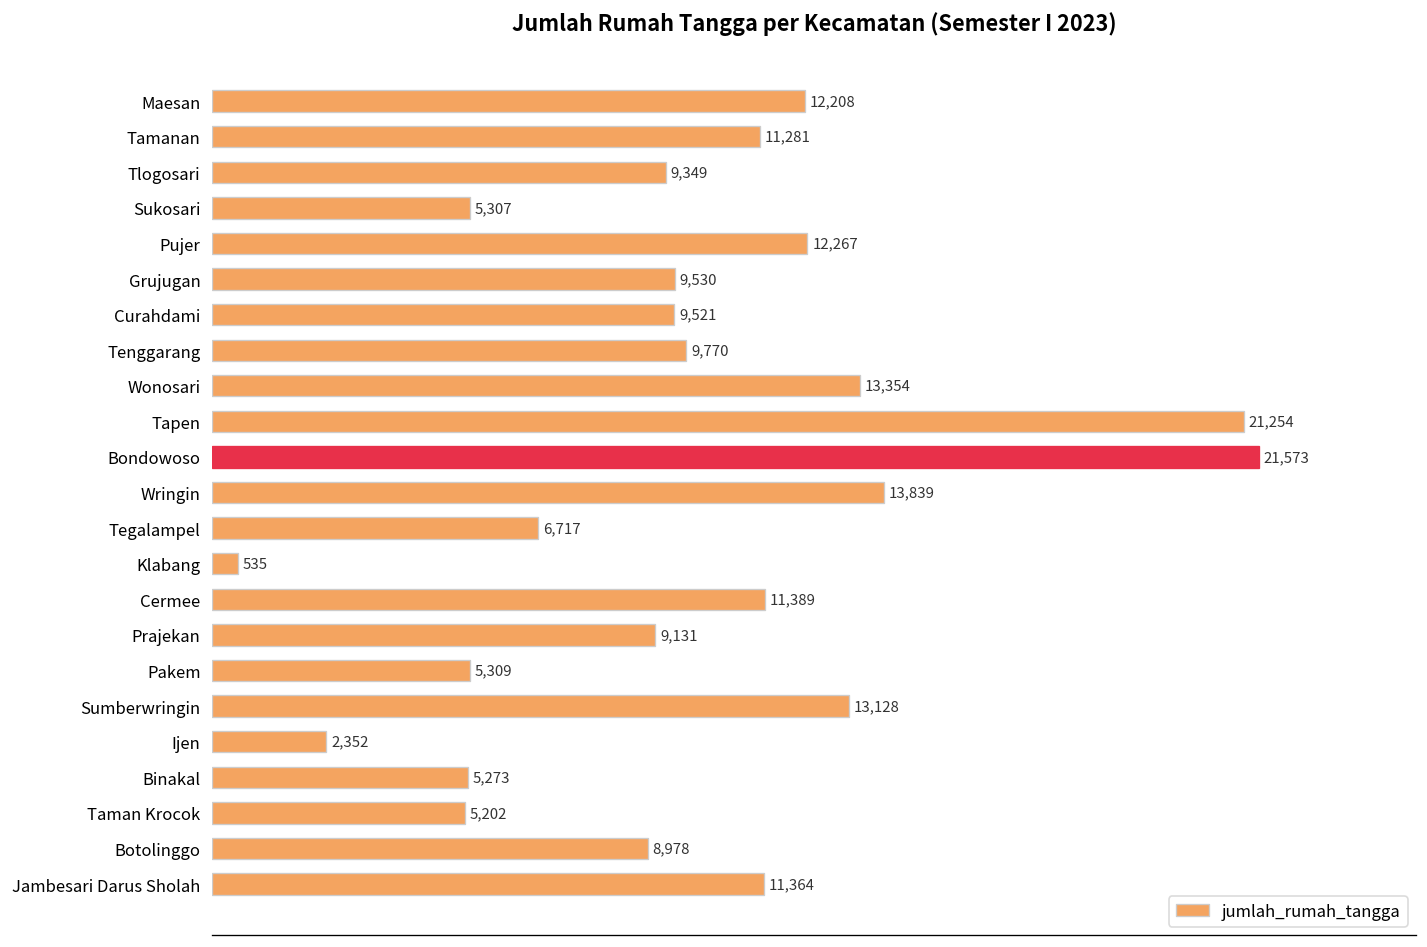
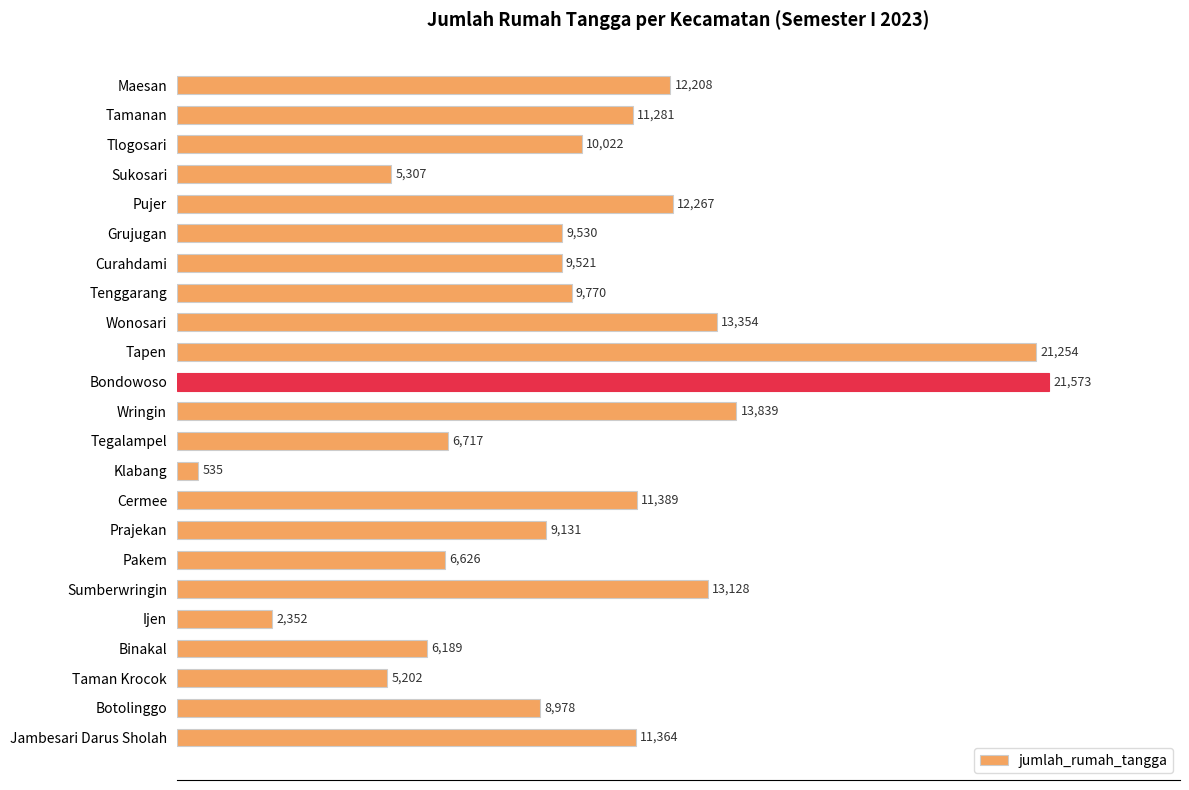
Tlogosari: 9,349 -> 10,022
Pakem: 5,309 -> 6,626
Binakal: 5,273 -> 6,189
